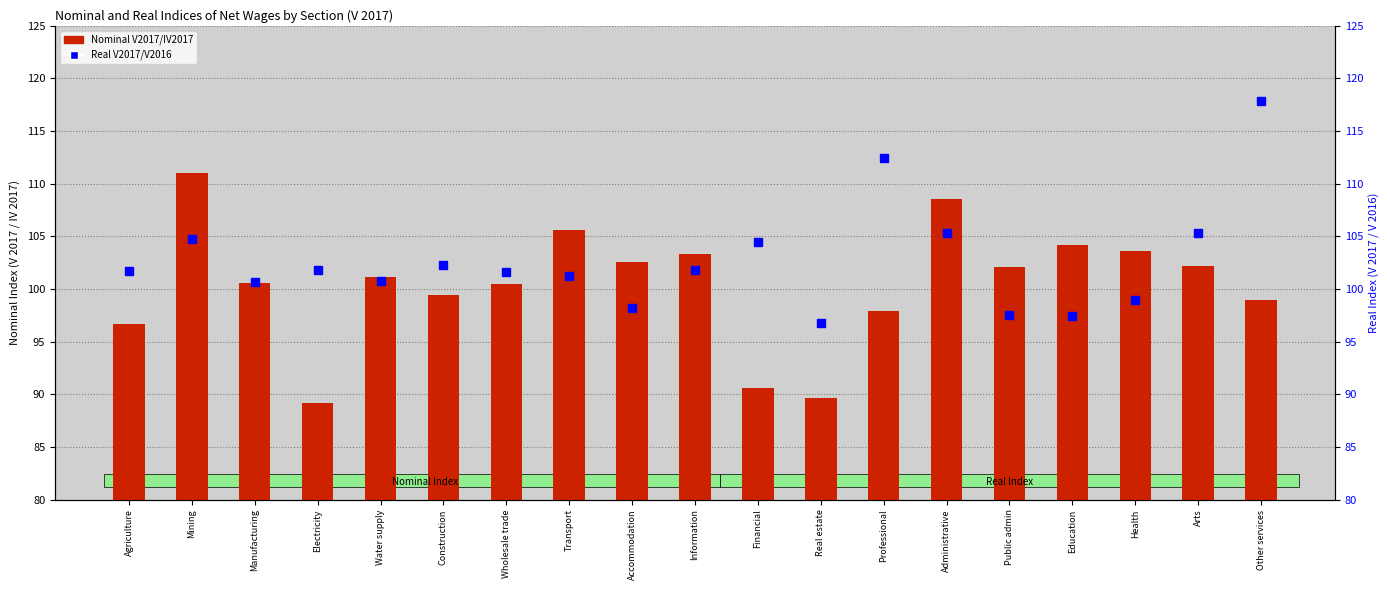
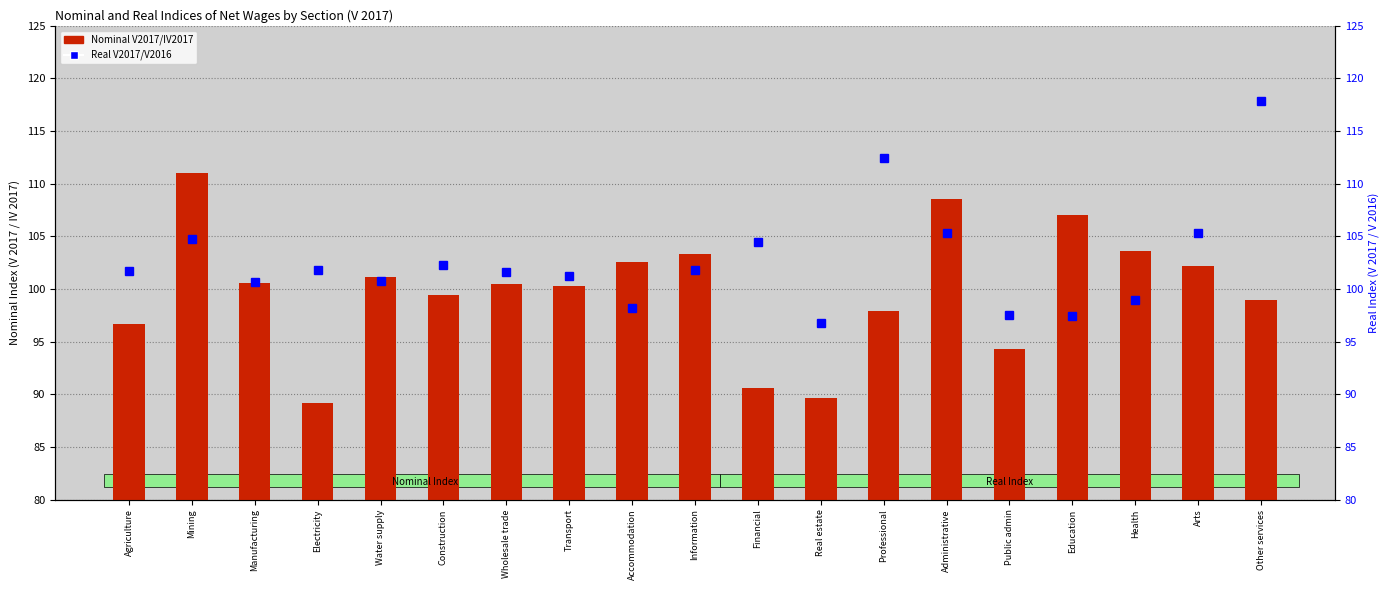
Nominal V2017/IV2017, Transport: 105.6 -> 100.3
Nominal V2017/IV2017, Public admin: 102.1 -> 94.3
Nominal V2017/IV2017, Education: 104.2 -> 107.0
